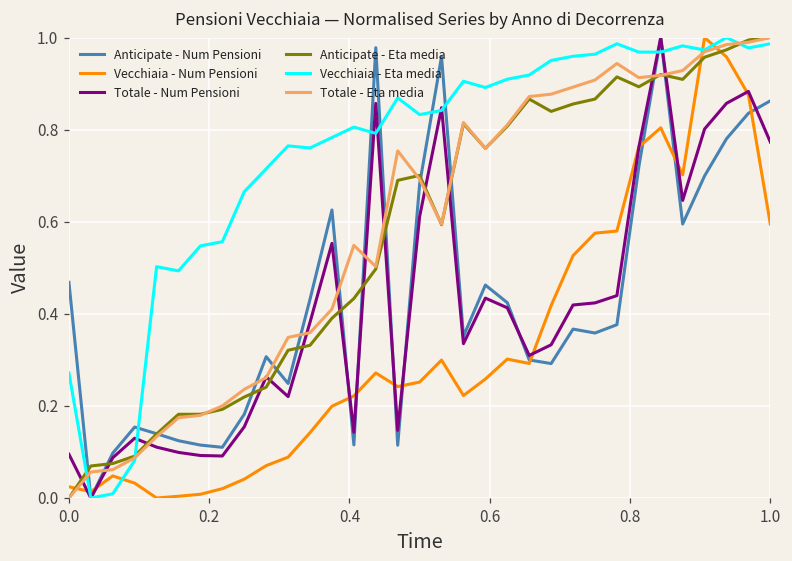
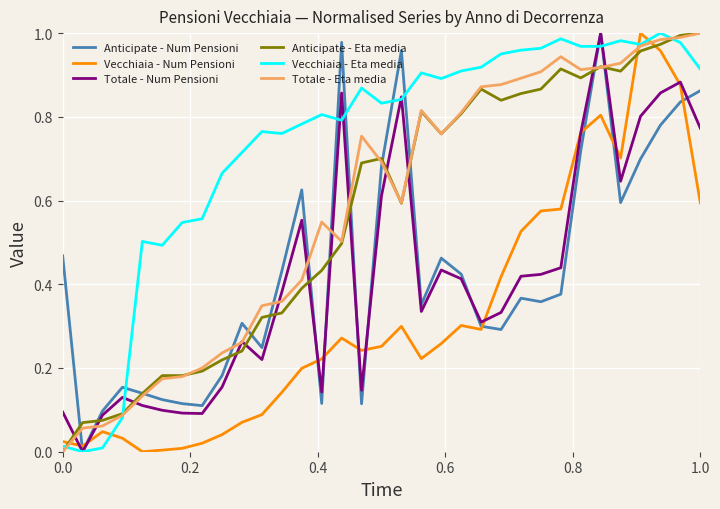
Vecchiaia - Eta media, 0.0: 0.27 -> 0.01
Vecchiaia - Eta media, 1.0: 0.99 -> 0.91
